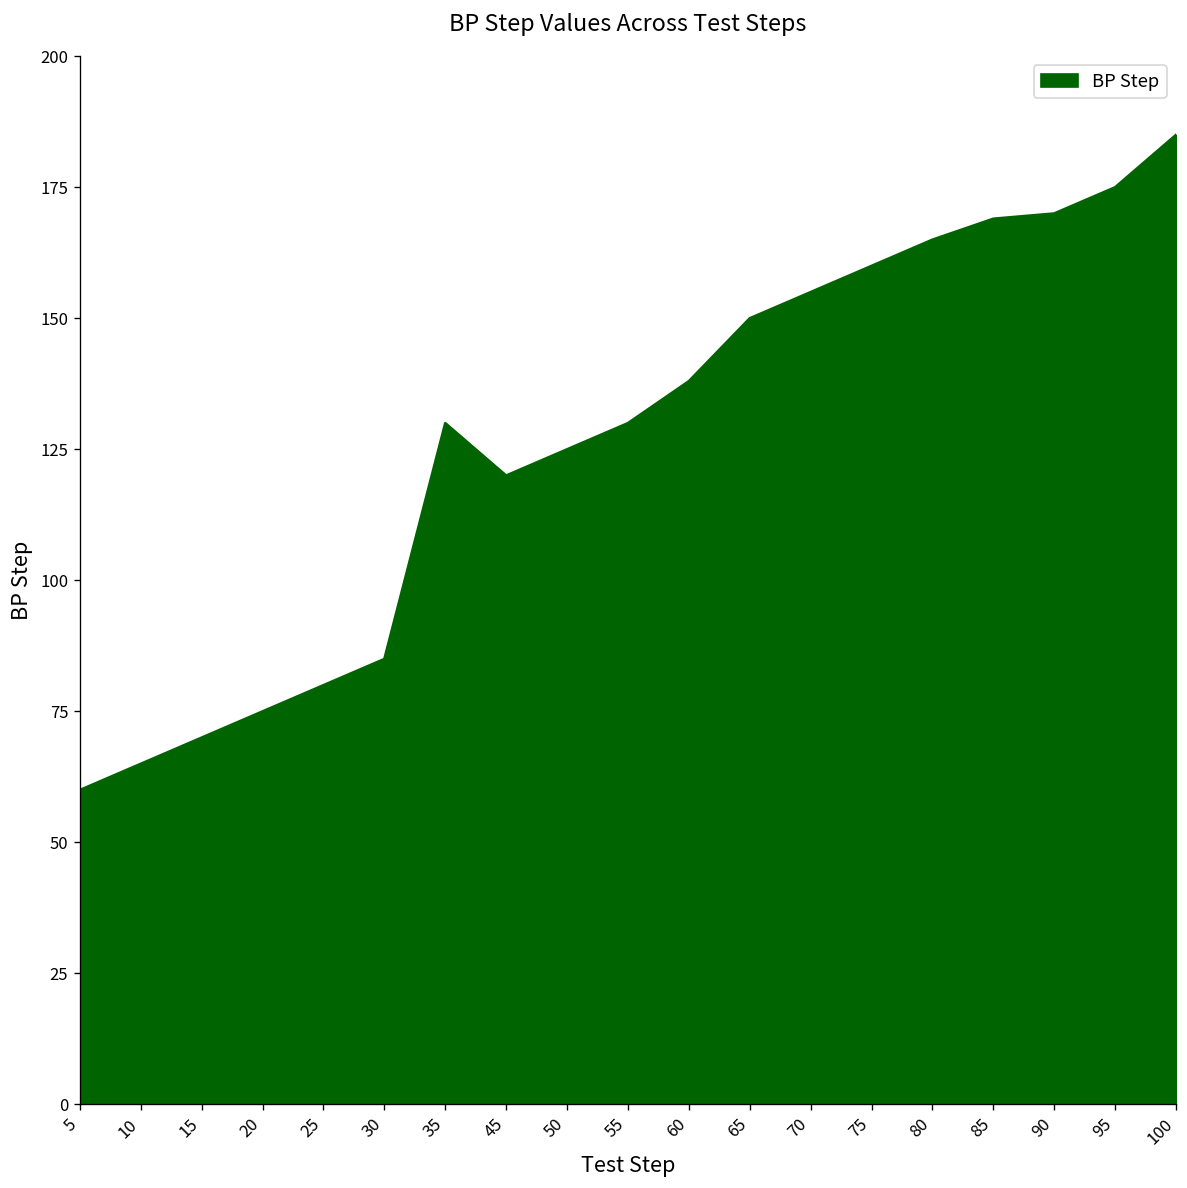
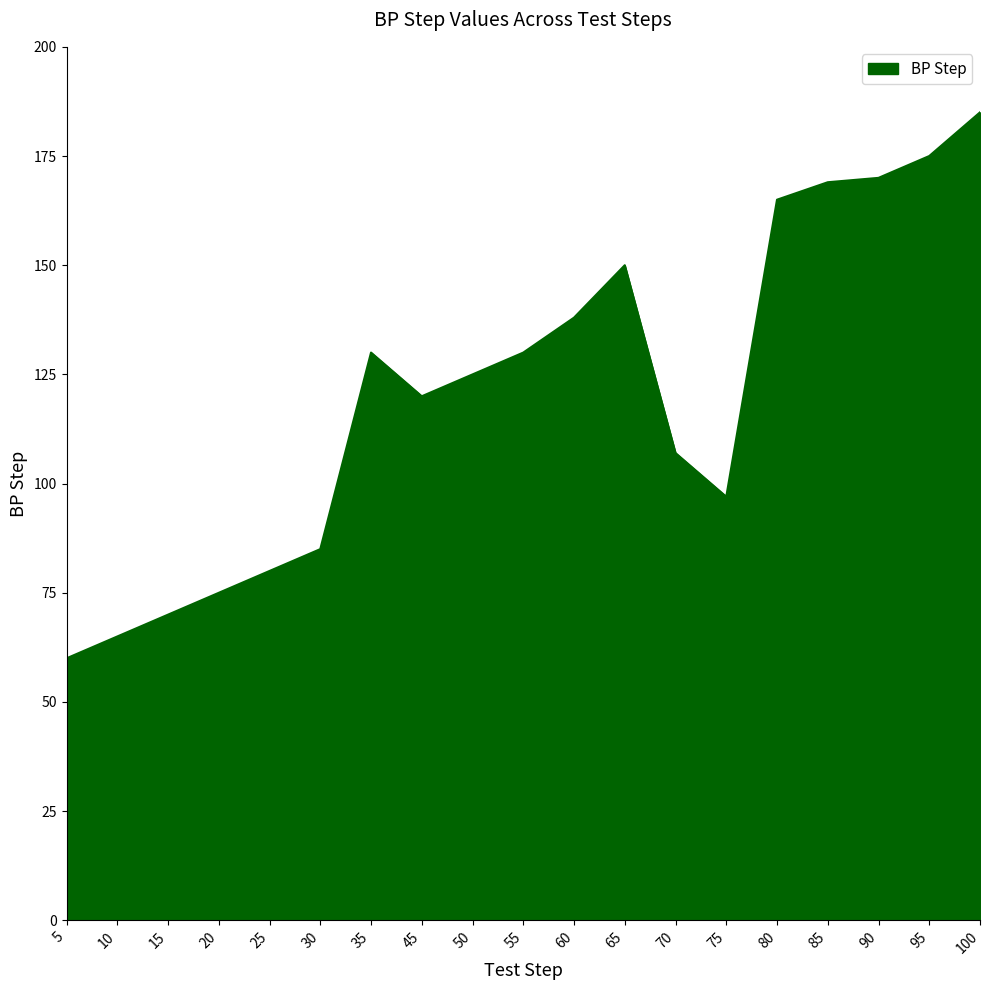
70: 155 -> 107
75: 160 -> 97
